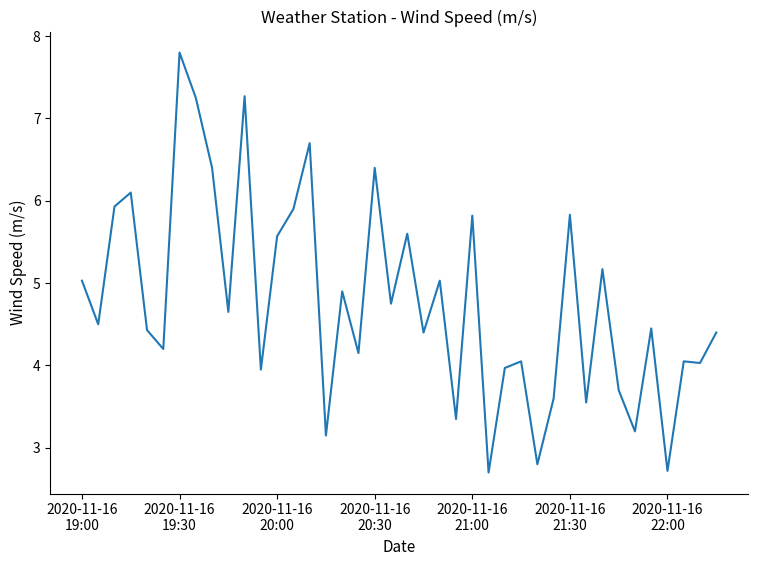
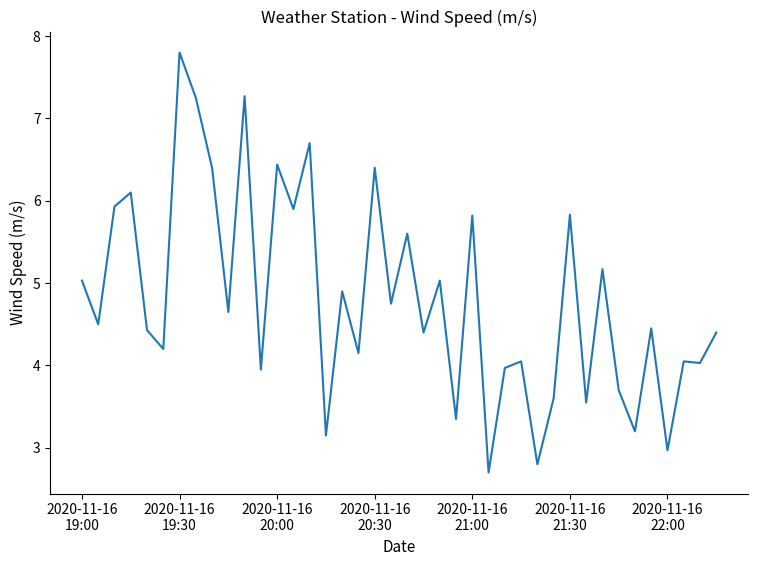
2020-11-16 20:00: 5.6 -> 6.4
2020-11-16 22:00: 2.7 -> 3.0
